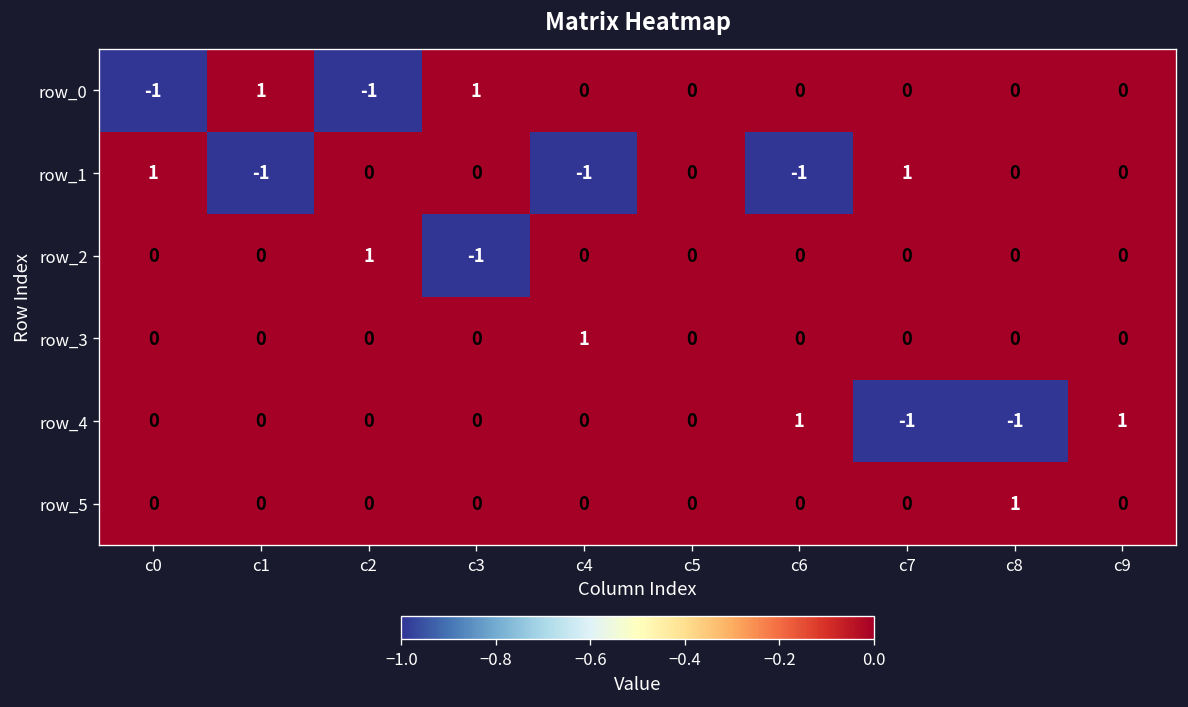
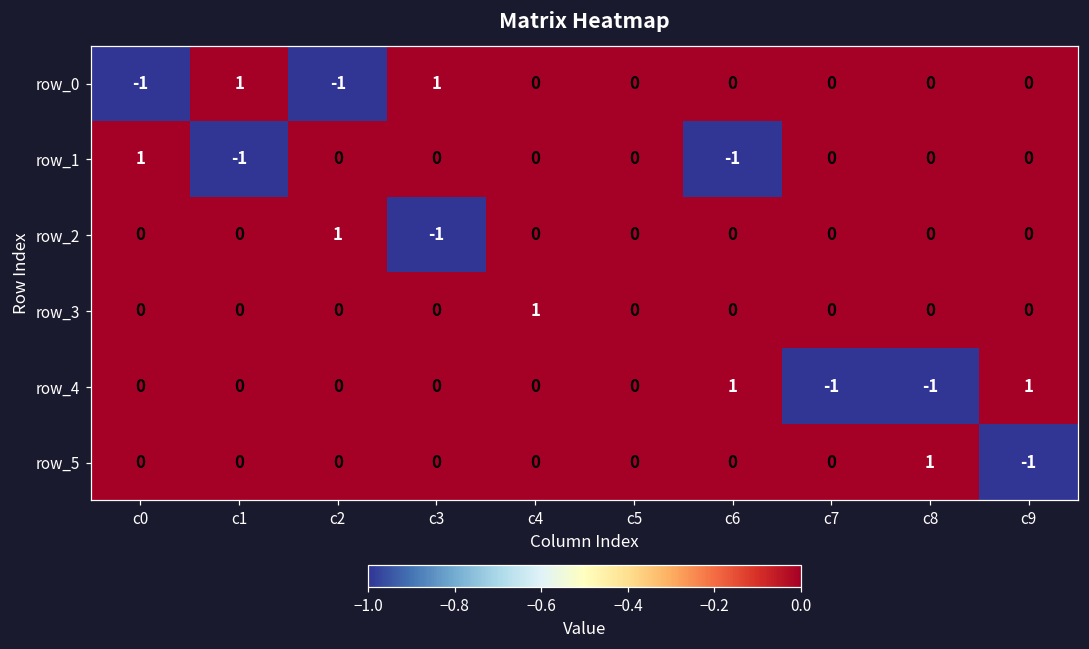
row_1, c4: -1 -> 0
row_1, c7: 1 -> 0
row_5, c9: 0 -> -1
